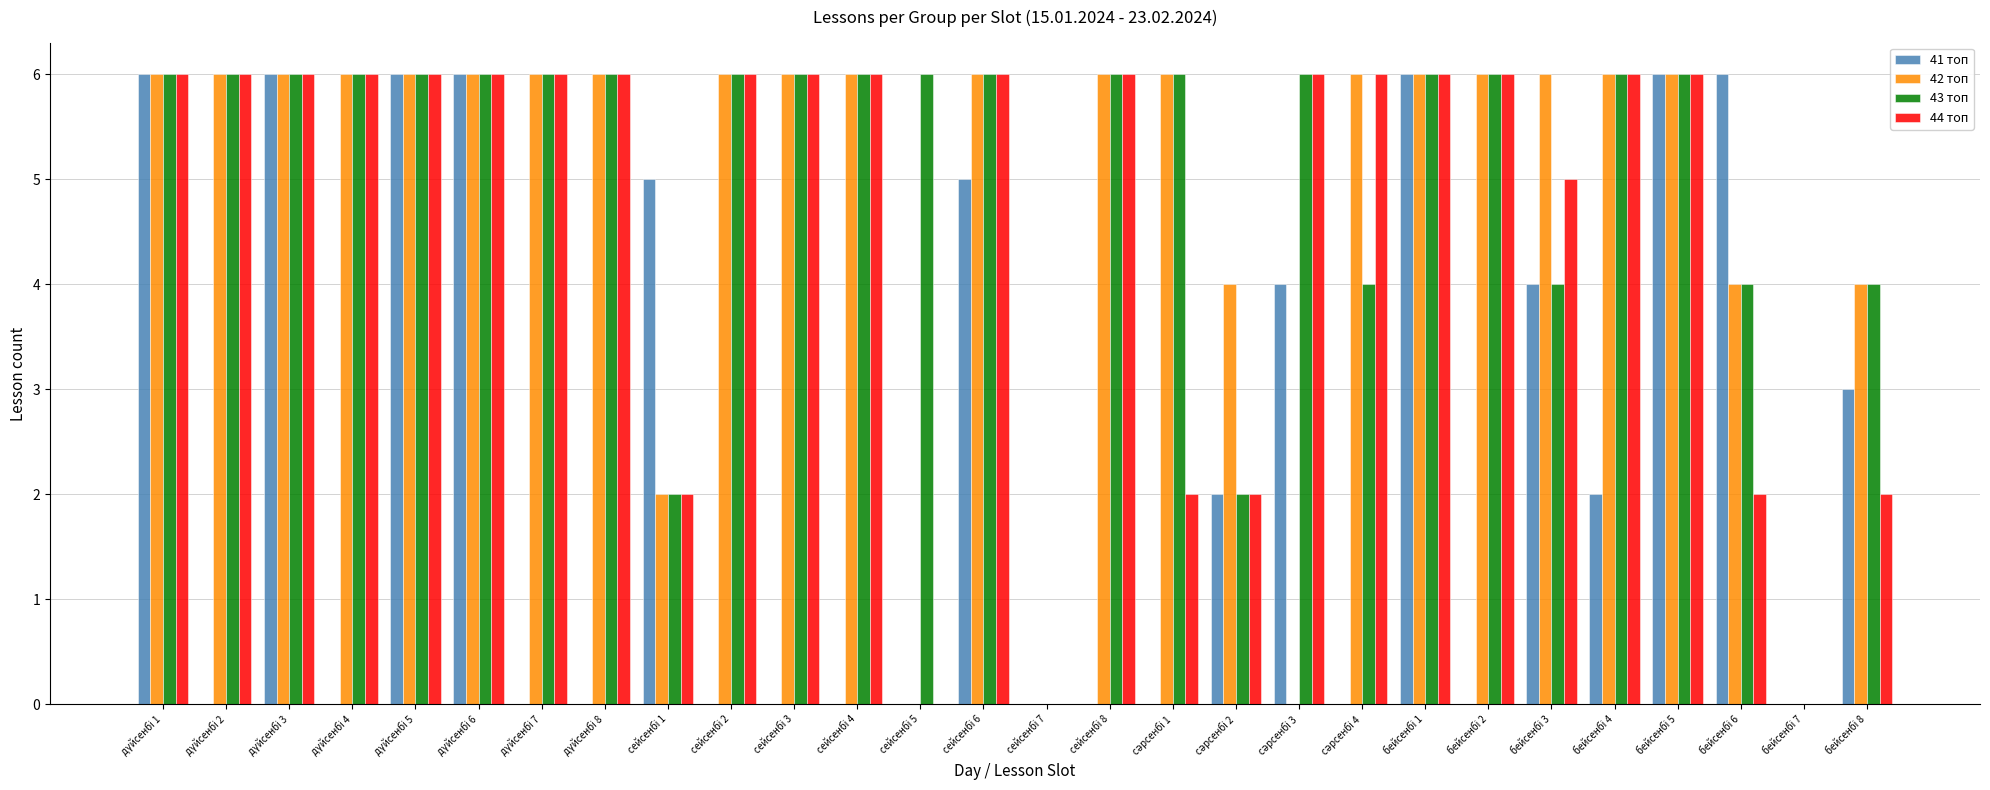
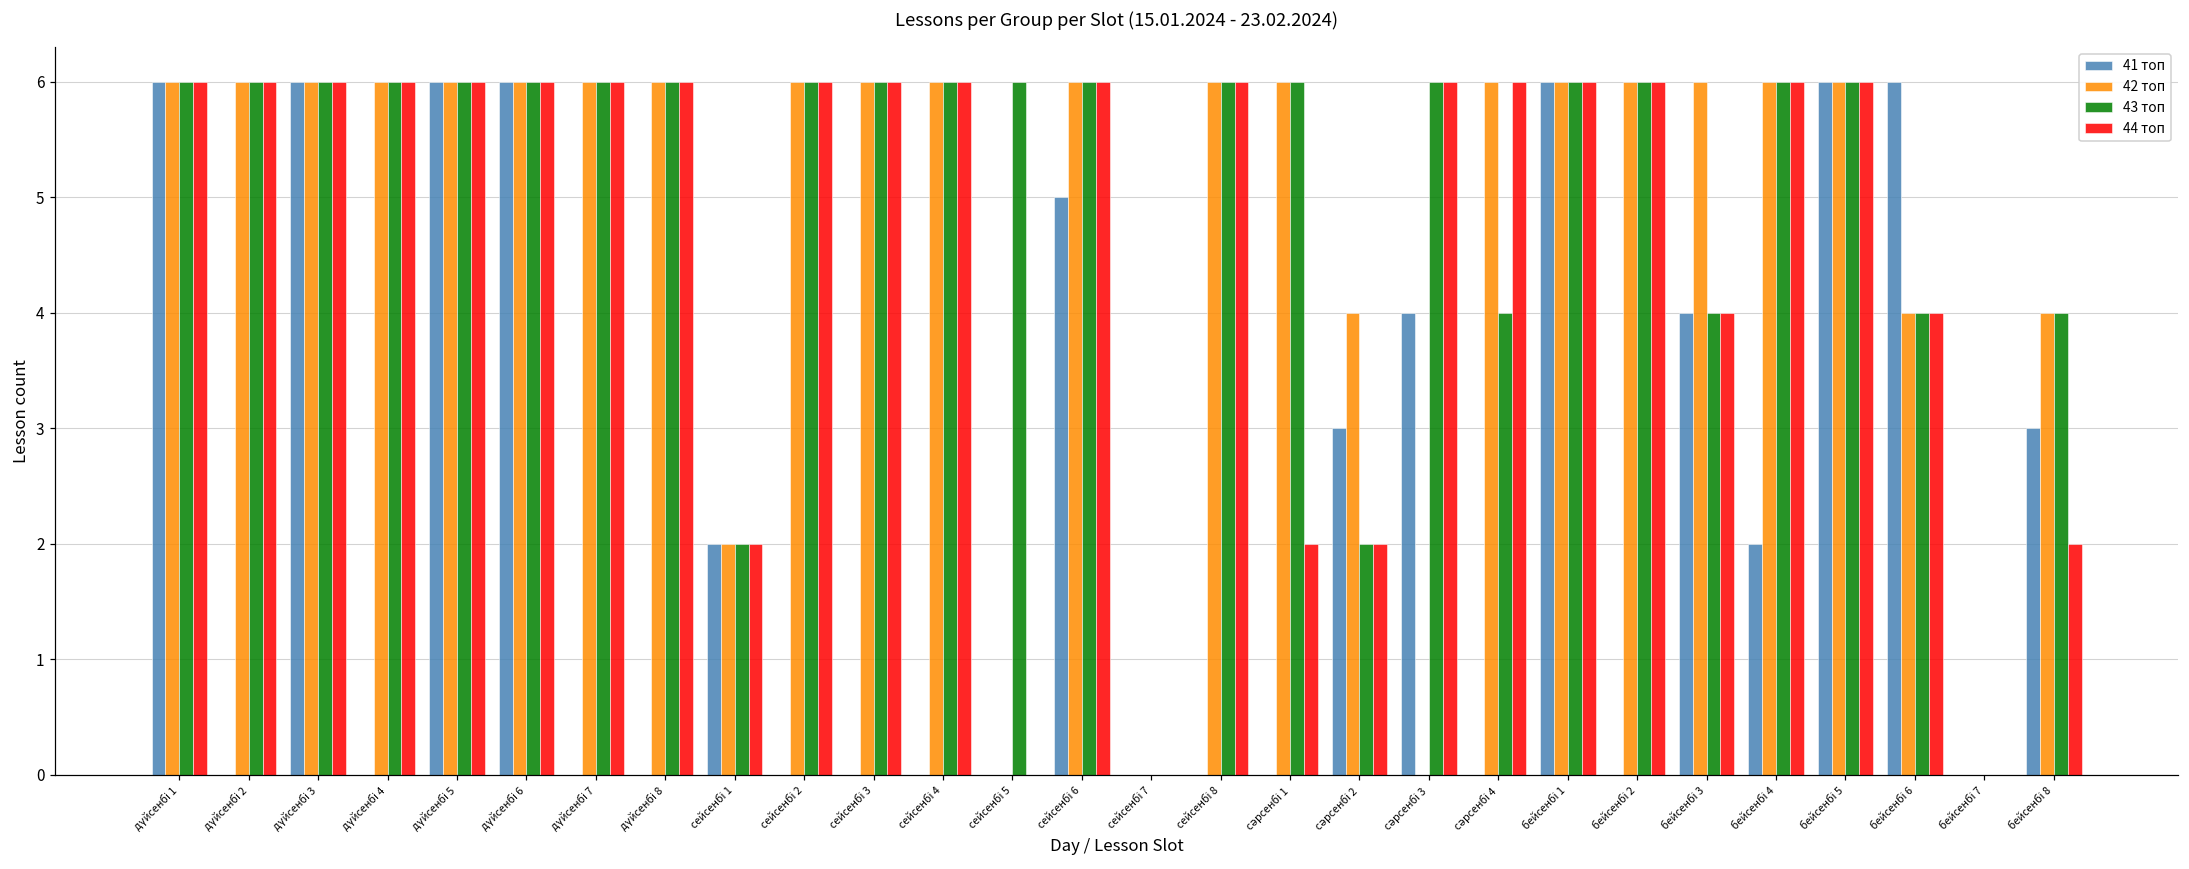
41 топ, сейсенбі 1: 5 -> 2
41 топ, сәрсенбі 2: 2 -> 3
44 топ, бейсенбі 3: 5 -> 4
44 топ, бейсенбі 6: 2 -> 4
